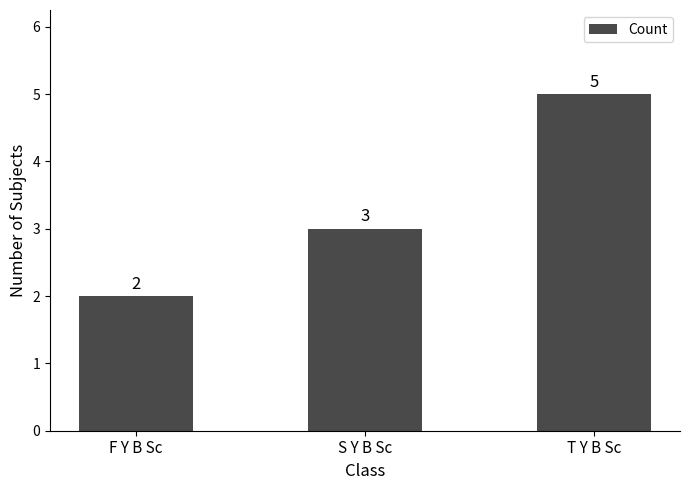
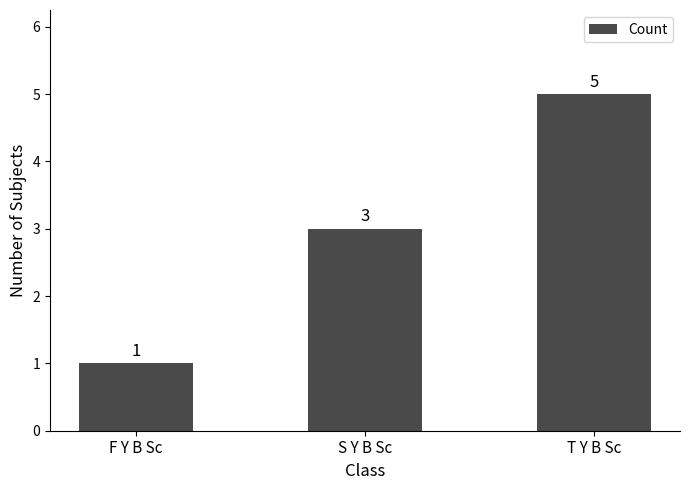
F Y B Sc: 2 -> 1
